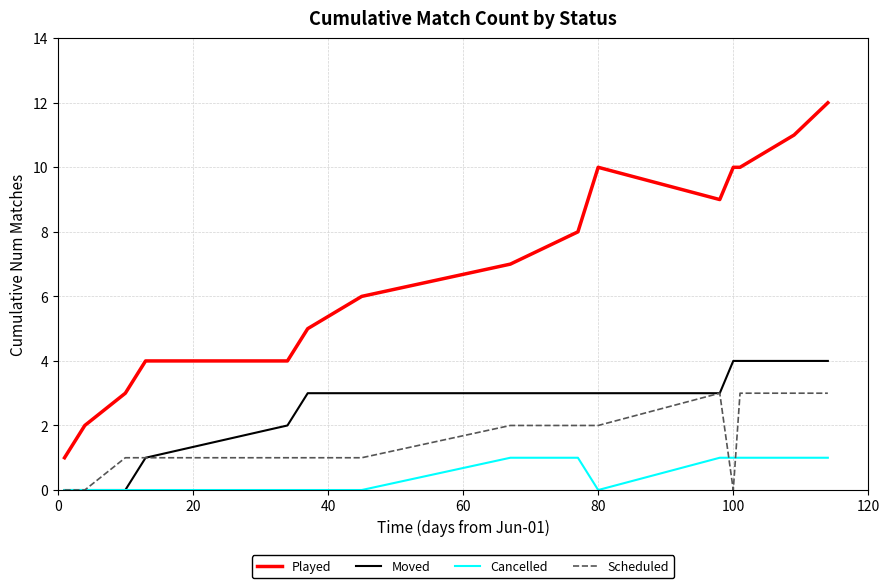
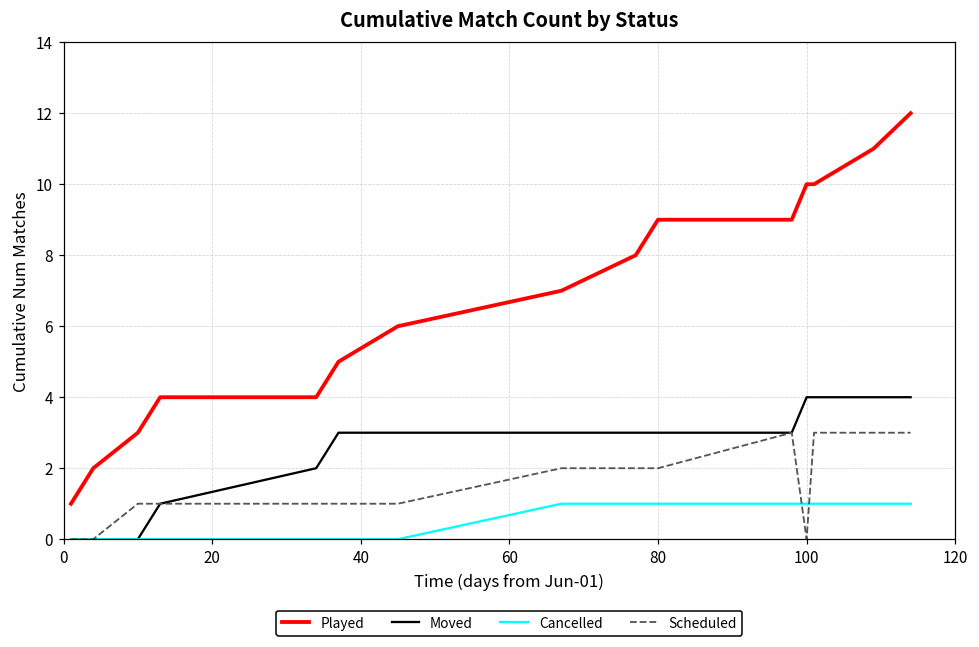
Played, 80: 10 -> 9
Cancelled, 80: 0 -> 1
